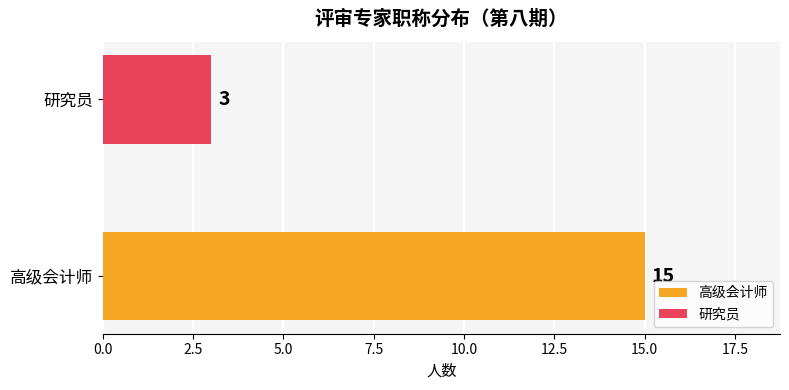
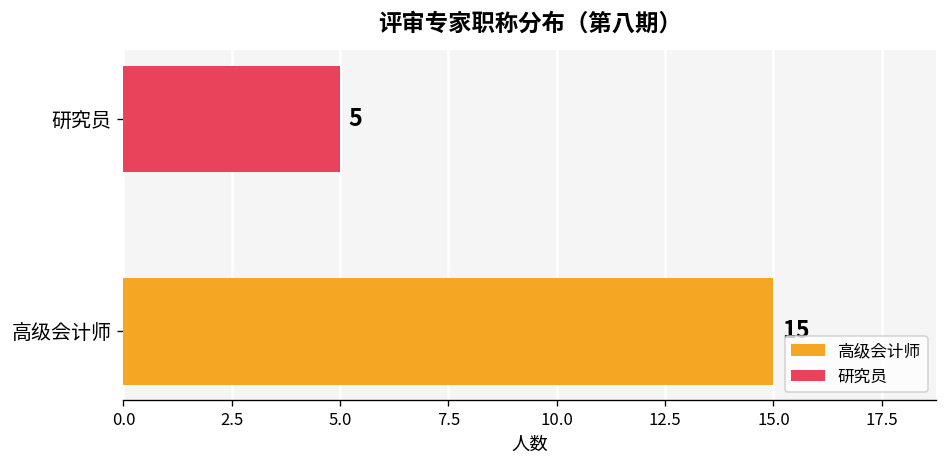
研究员: 3 -> 5
